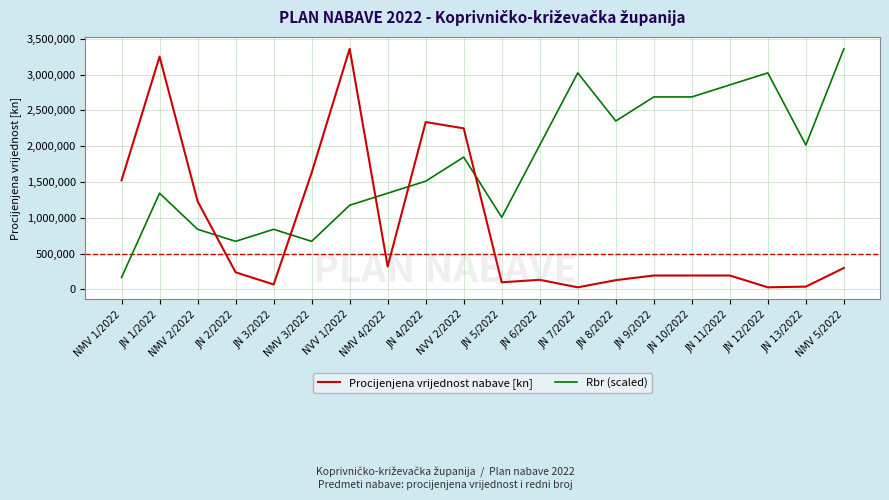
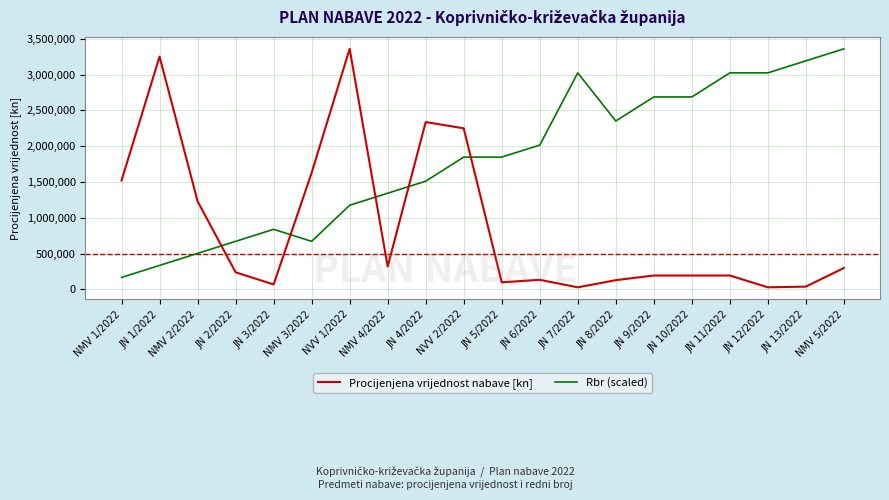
Rbr (scaled), JN 1/2022: 1,300,000 -> 300,000
Rbr (scaled), NMV 2/2022: 800,000 -> 500,000
Rbr (scaled), JN 5/2022: 1,000,000 -> 1,800,000
Rbr (scaled), JN 11/2022: 2,900,000 -> 3,000,000
Rbr (scaled), JN 13/2022: 2,000,000 -> 3,200,000
